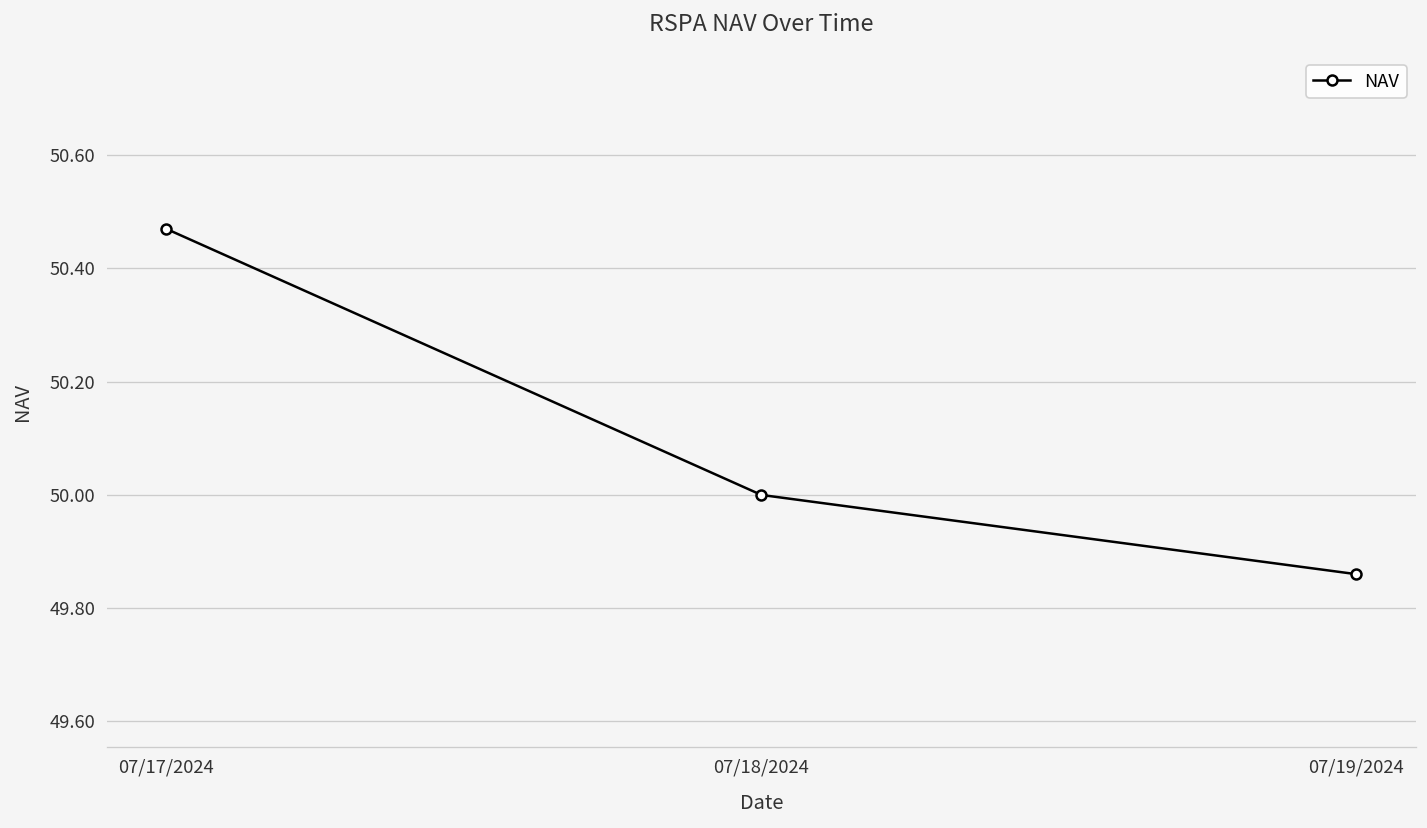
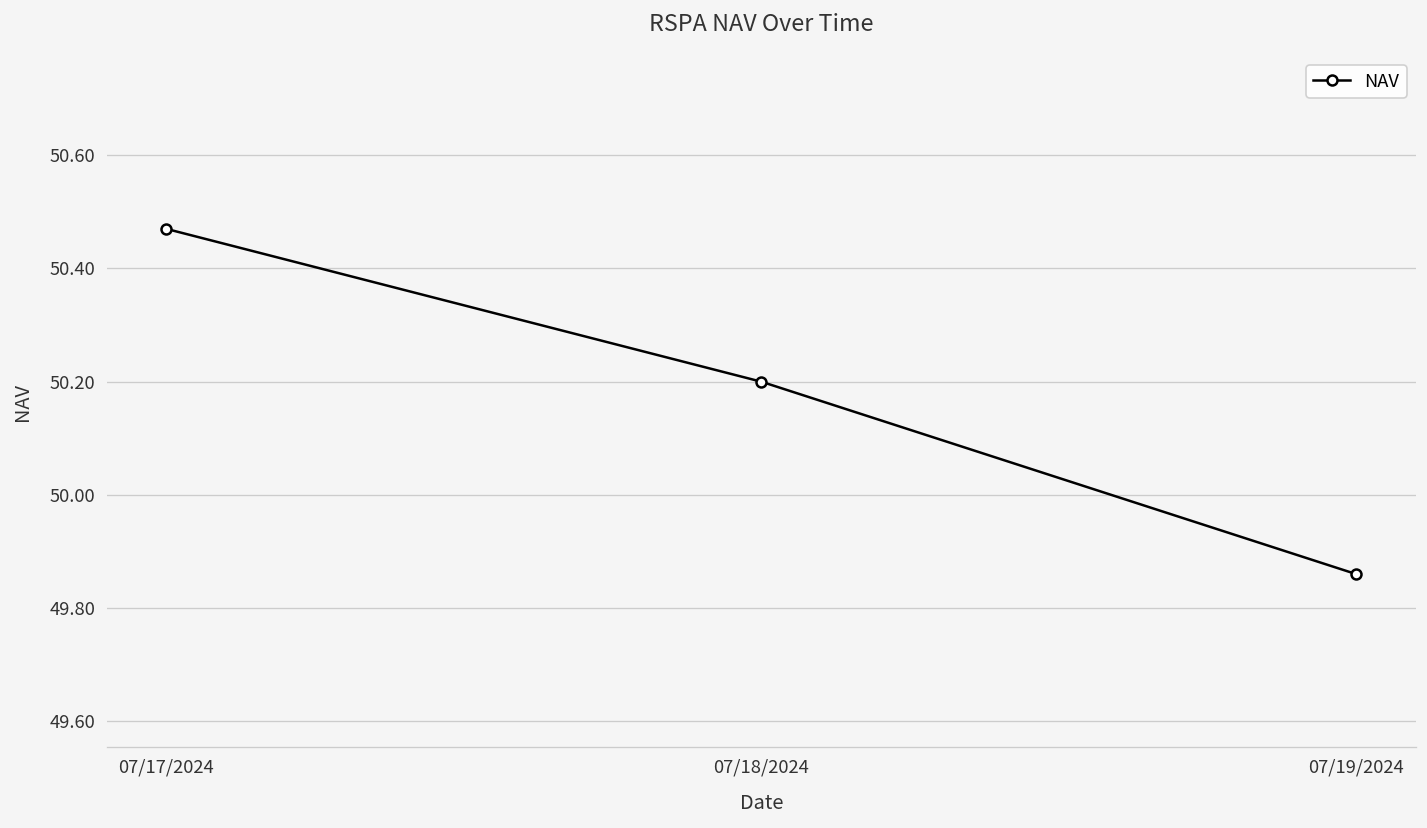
07/18/2024: 50.0 -> 50.2
